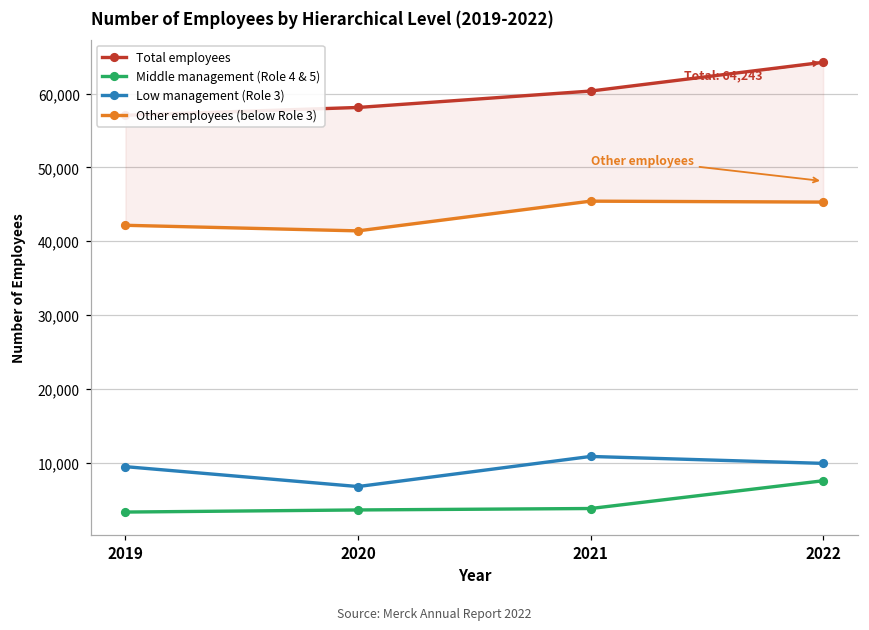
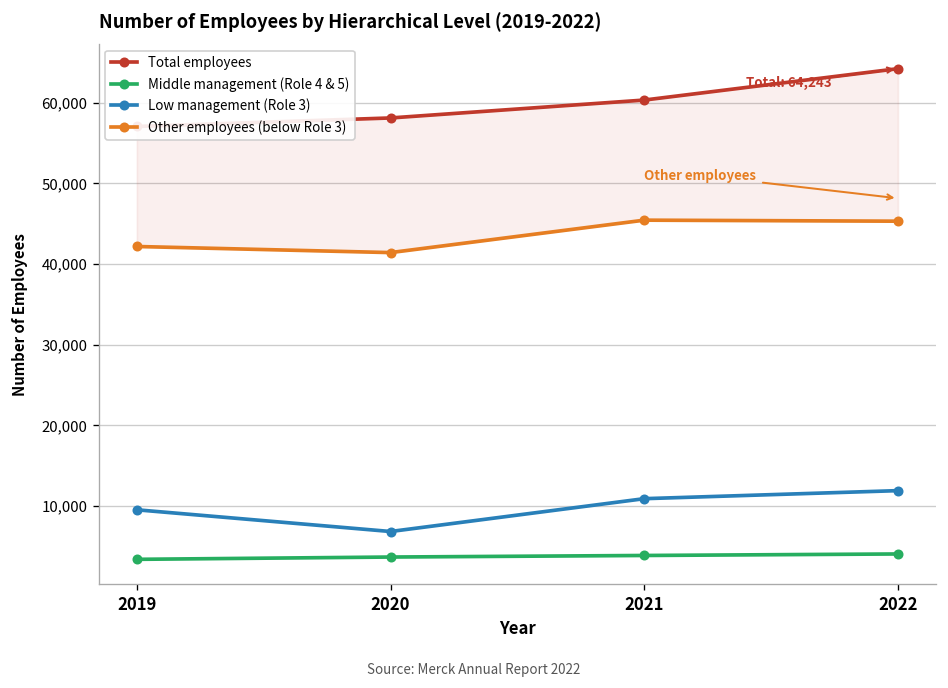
Middle management (Role 4 & 5), 2022: 8,000 -> 4,000
Low management (Role 3), 2022: 10,000 -> 12,000
